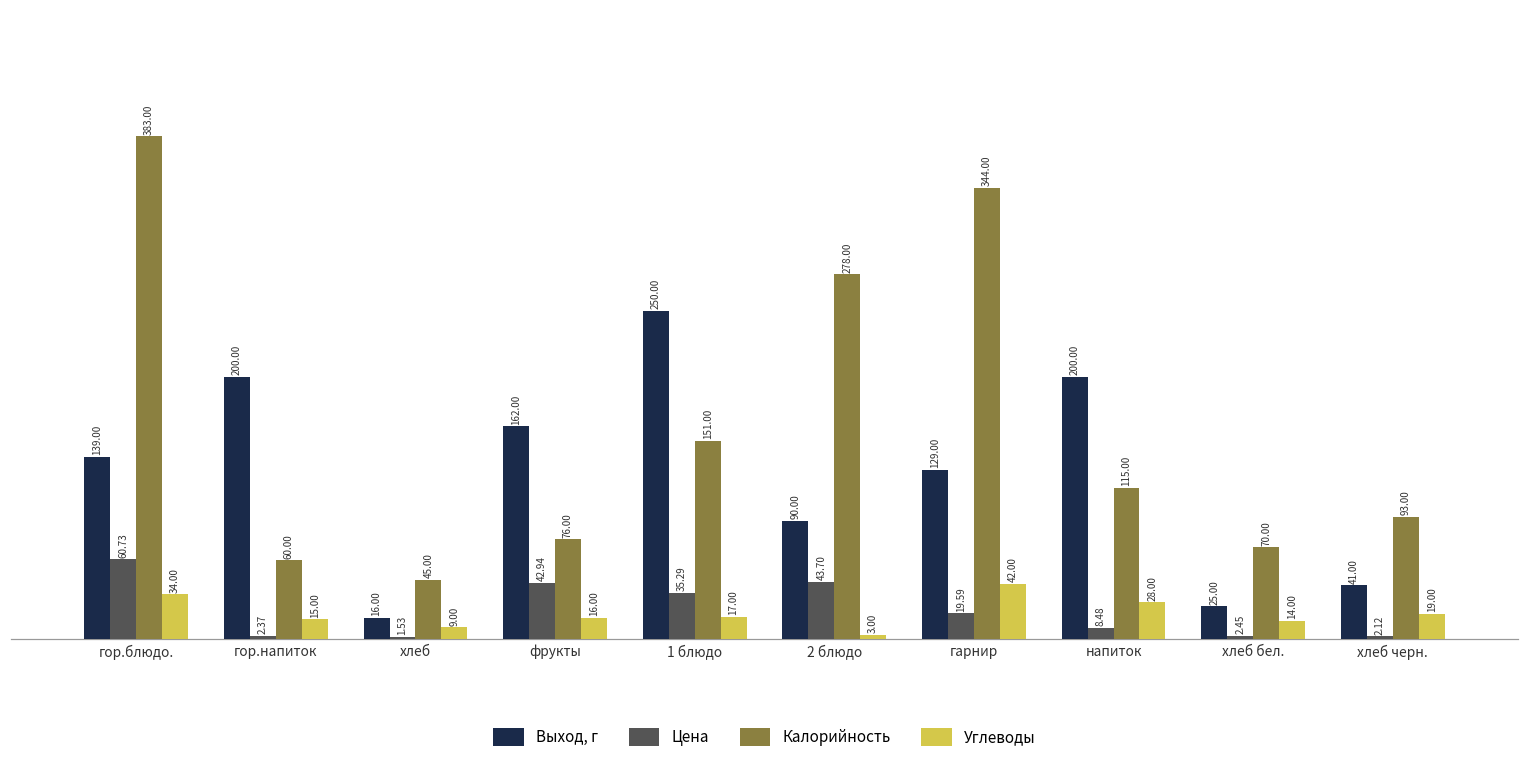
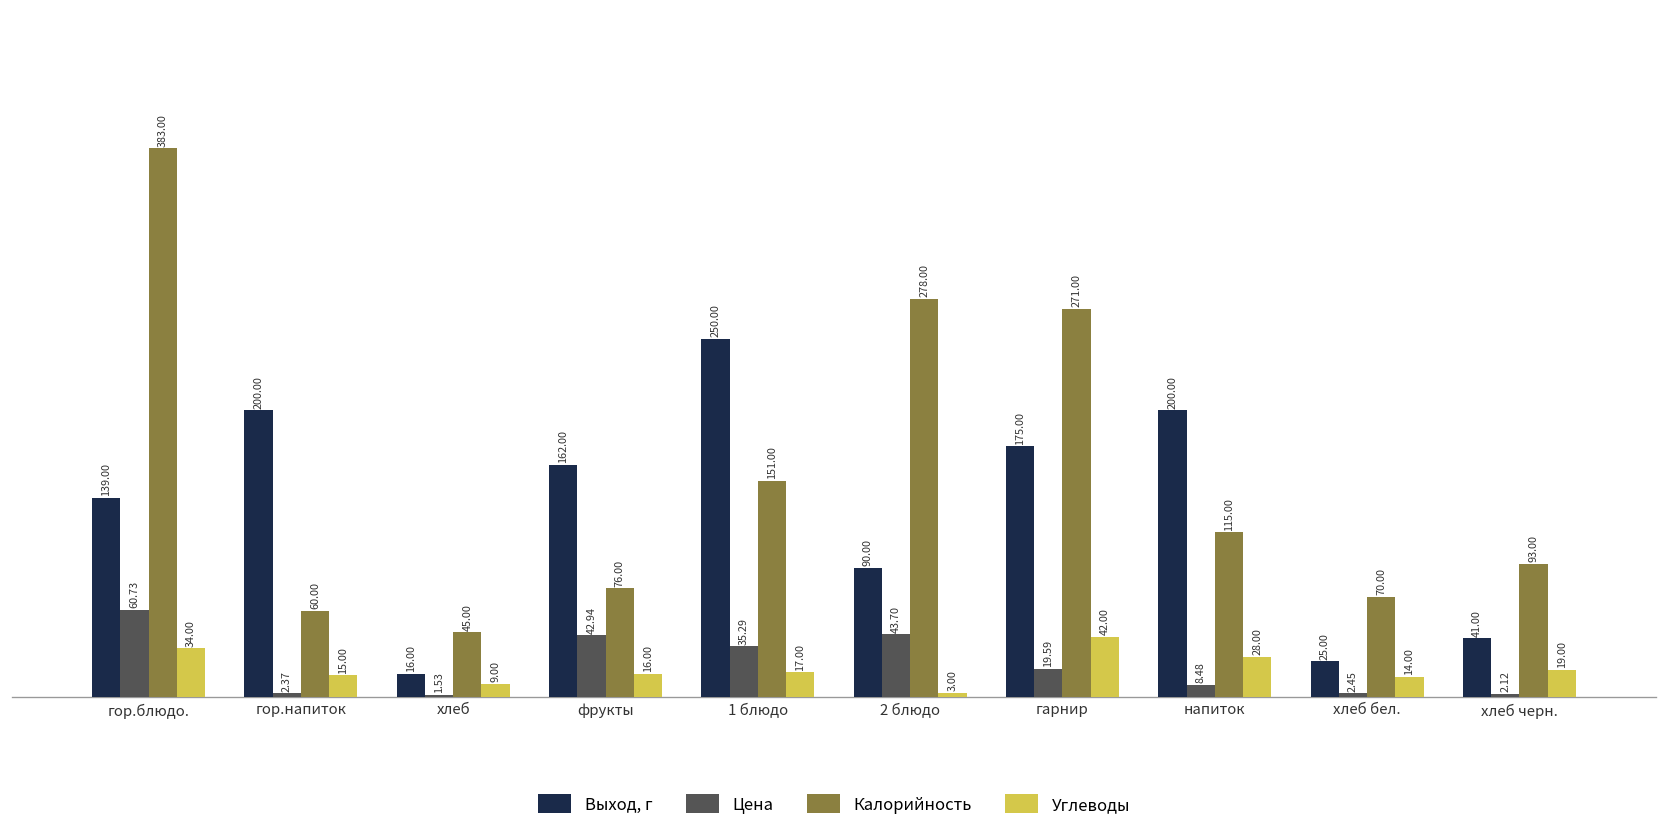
Выход, г, гарнир: 129.00 -> 175.00
Калорийность, гарнир: 344.00 -> 271.00
